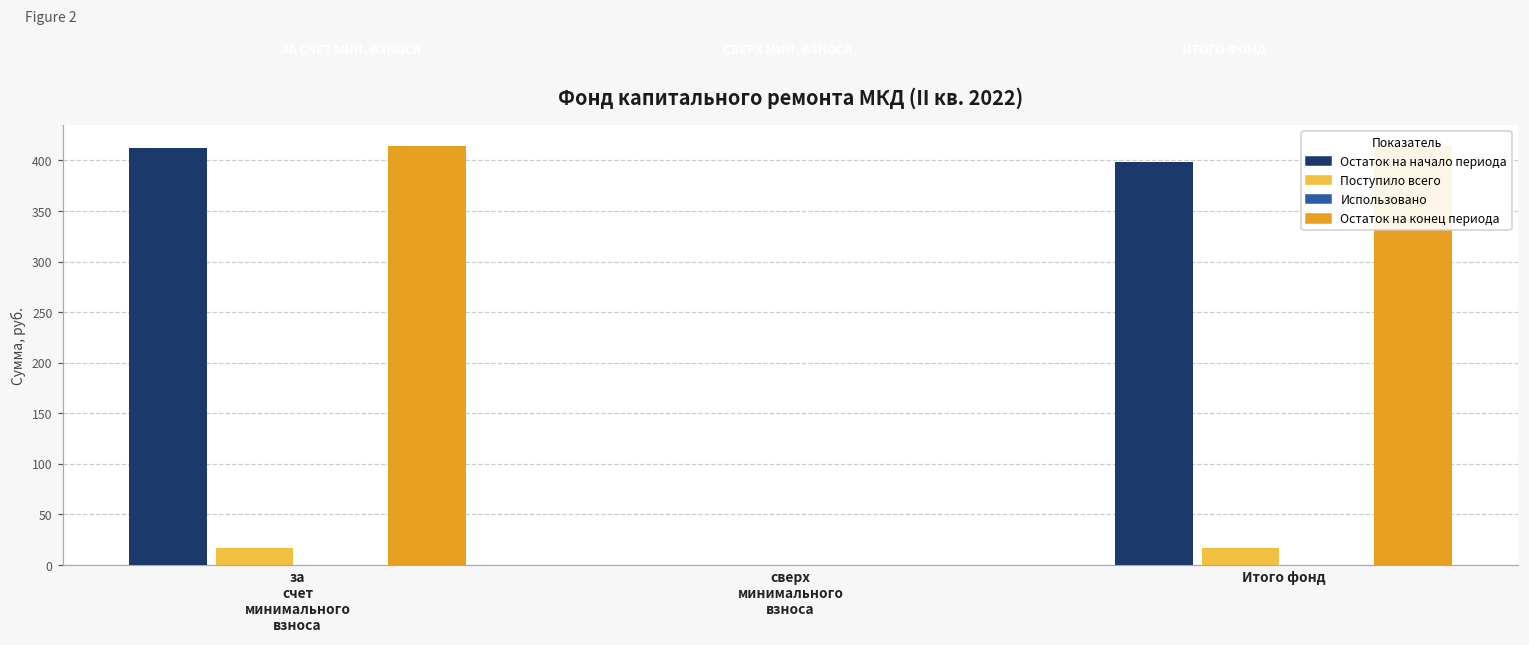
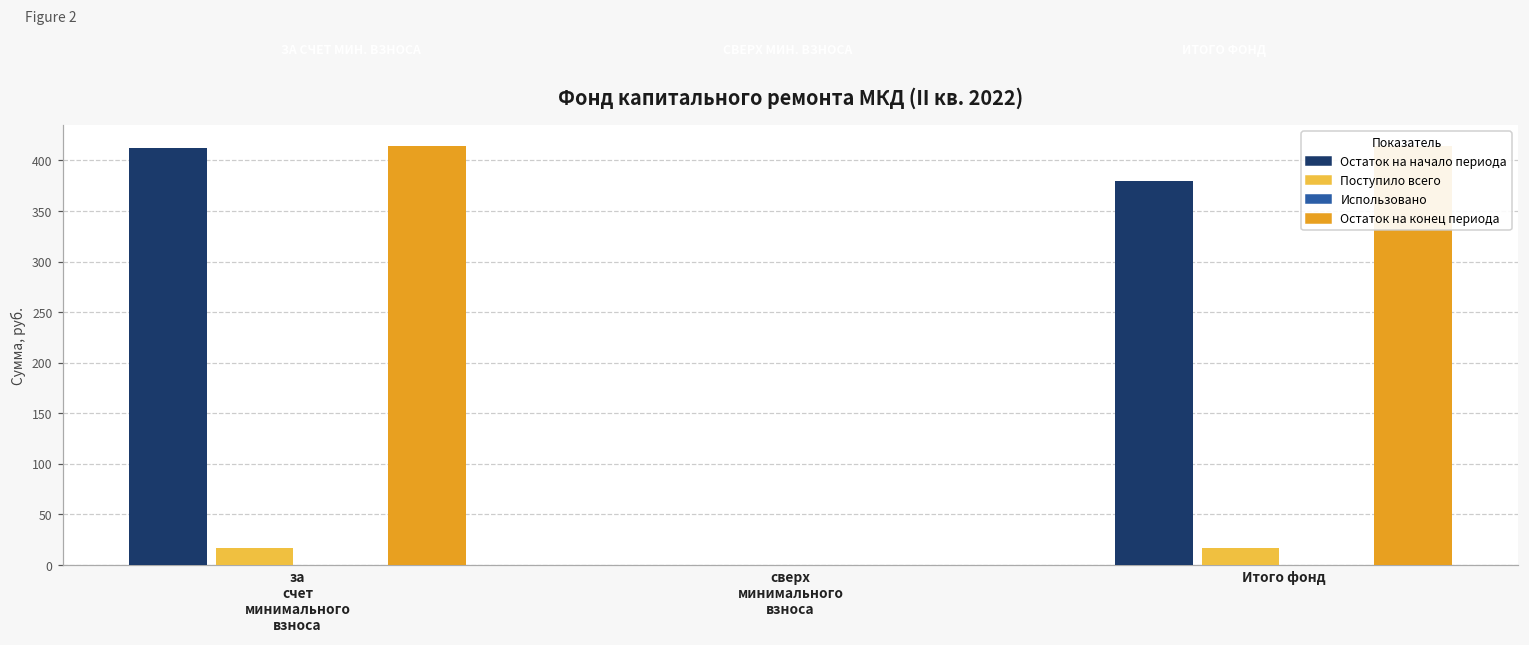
Остаток на начало периода, Итого фонд: 400 -> 380
